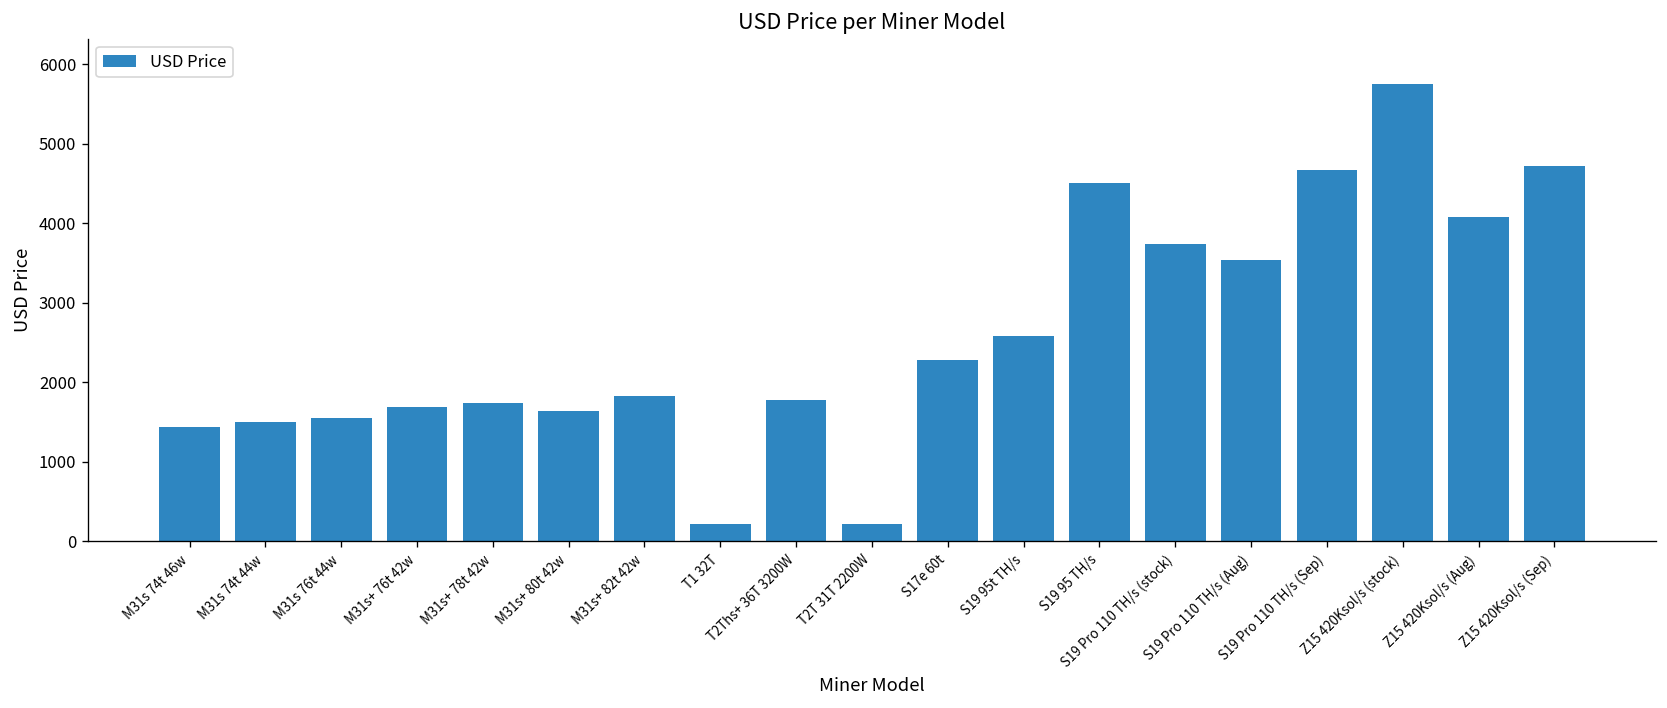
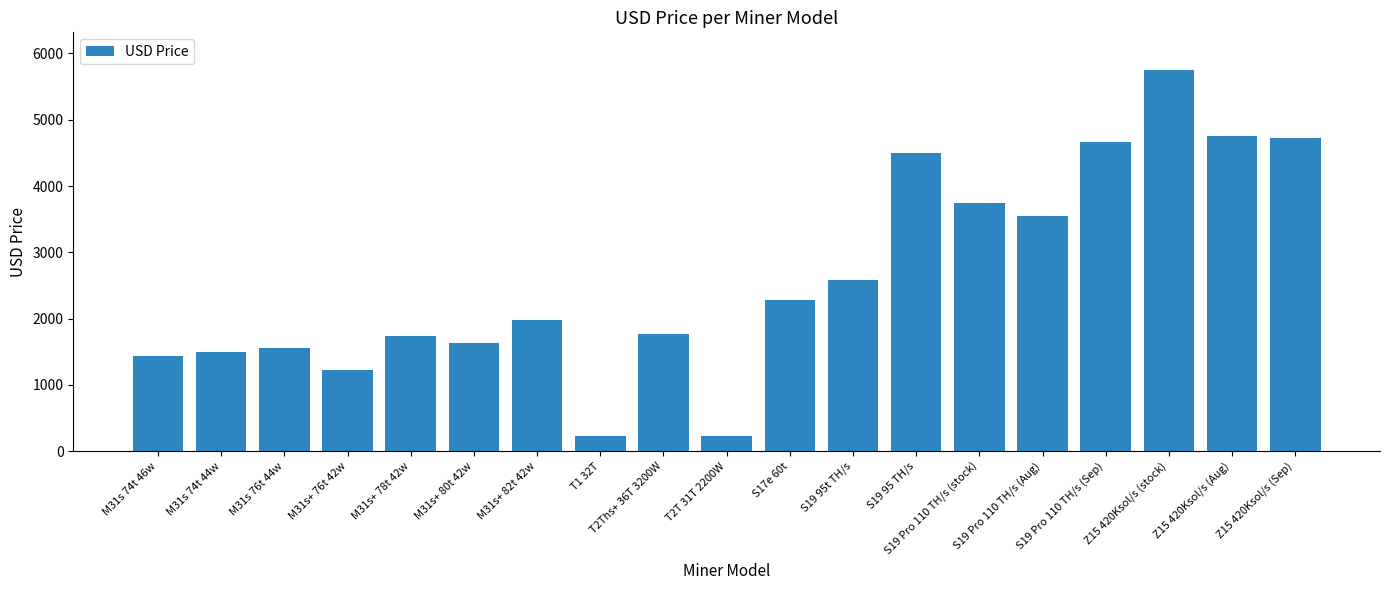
M31s+ 76t 42w: 1700 -> 1200
M31s+ 82t 42w: 1800 -> 2000
Z15 420Ksol/s (Aug): 4100 -> 4700
